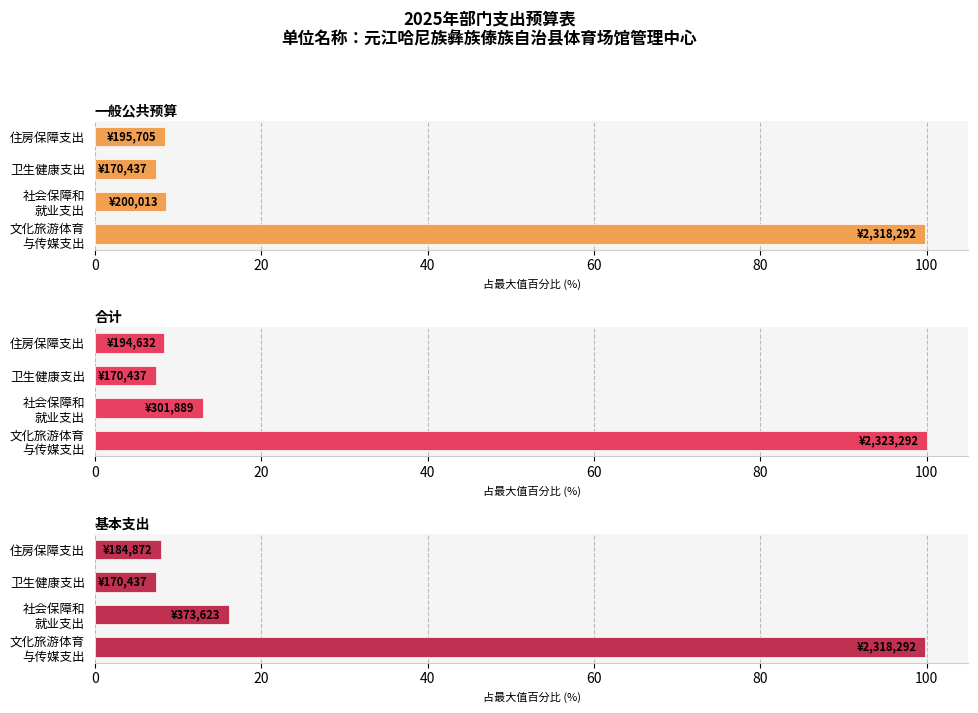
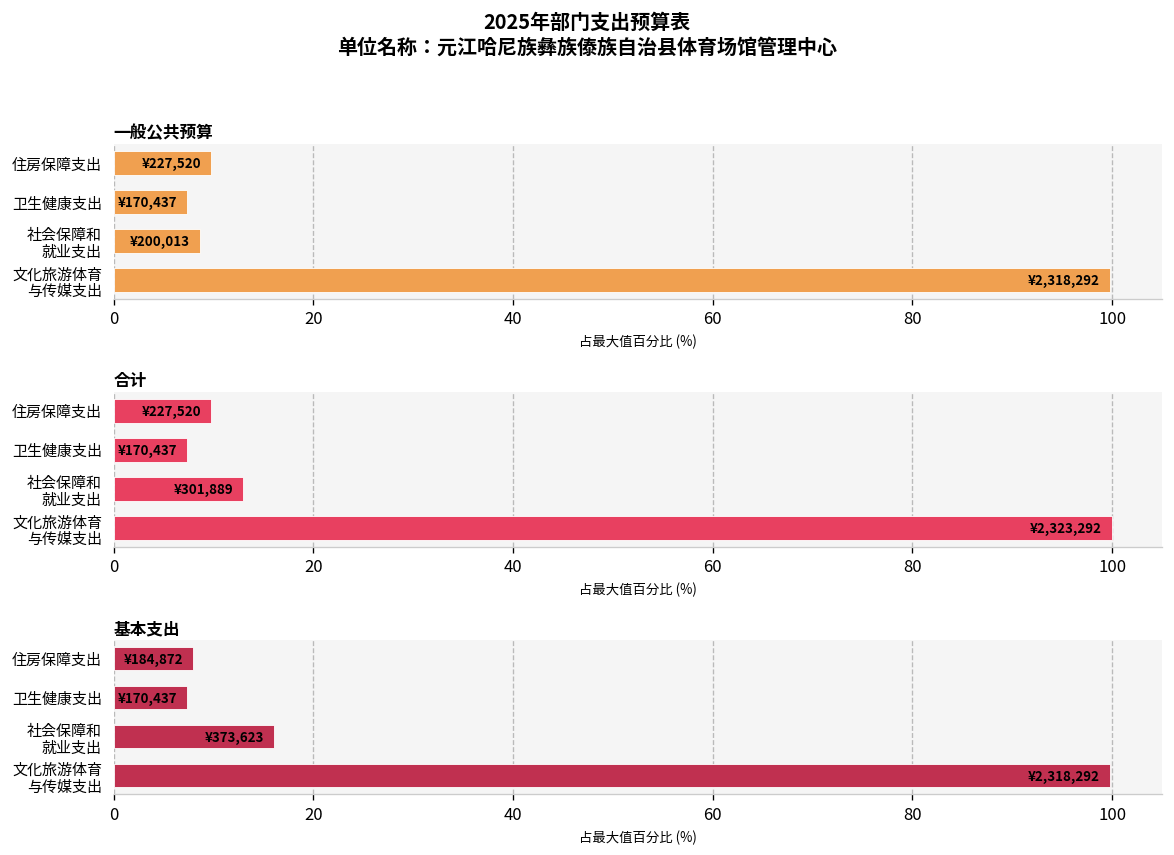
一般公共预算, 住房保障支出: ¥195,705 -> ¥227,520
合计, 住房保障支出: ¥194,632 -> ¥227,520
